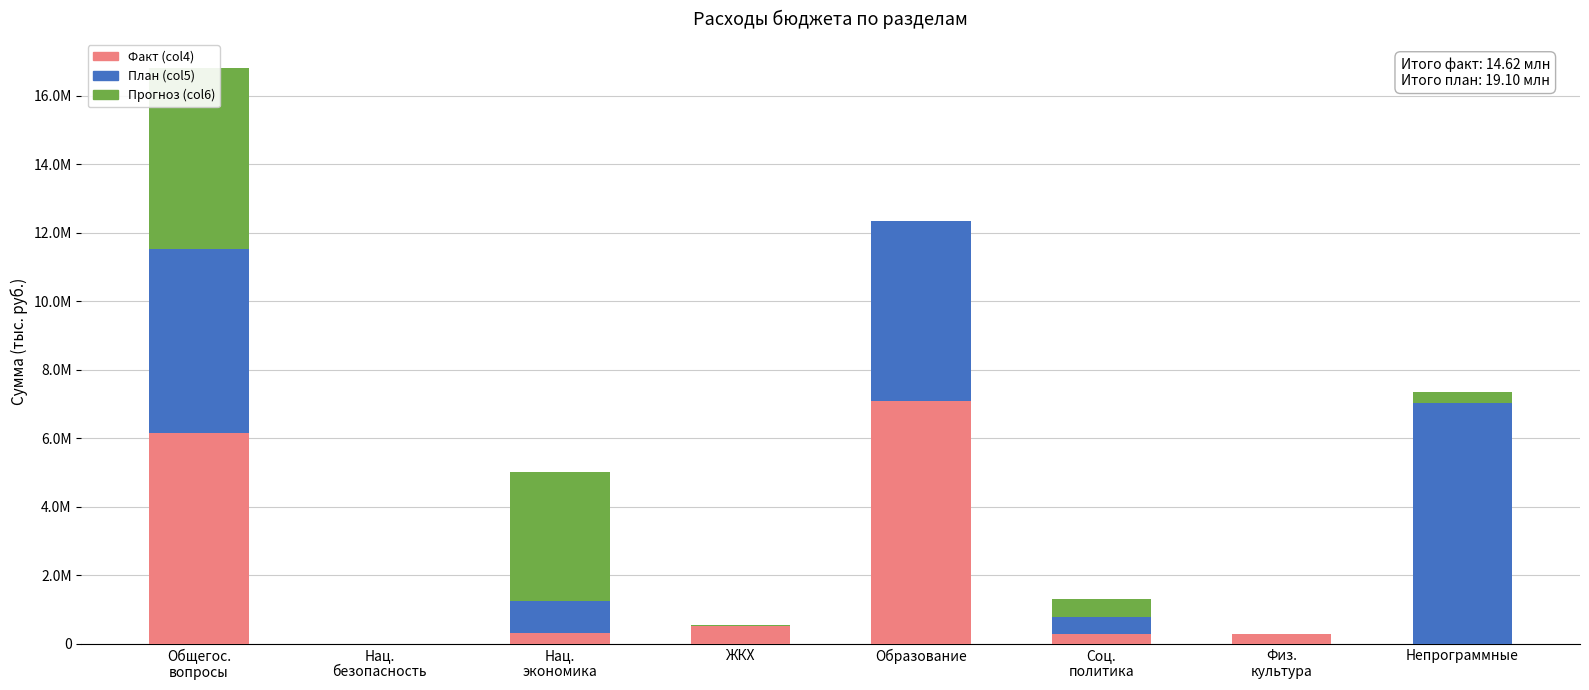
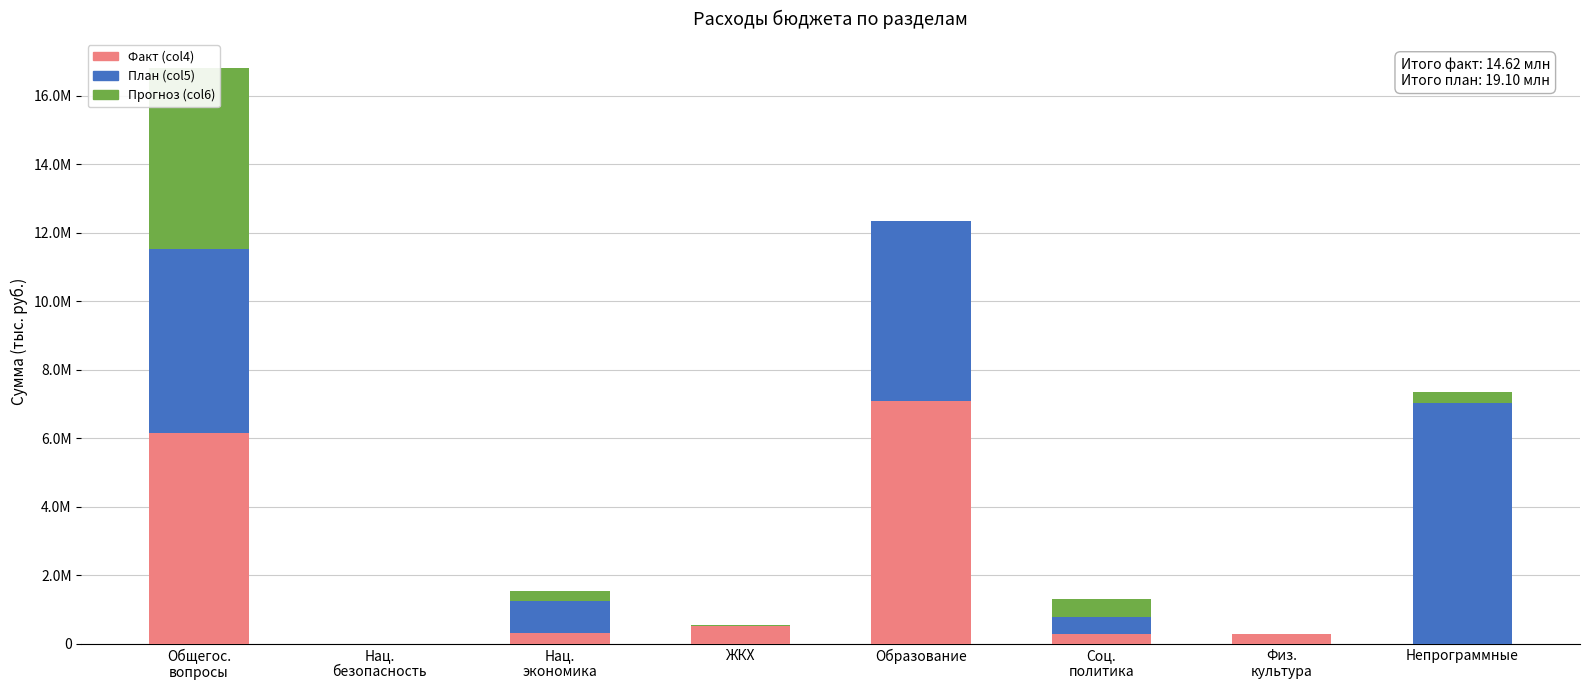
Прогноз (col6), Нац. экономика: 3800000 -> 300000
